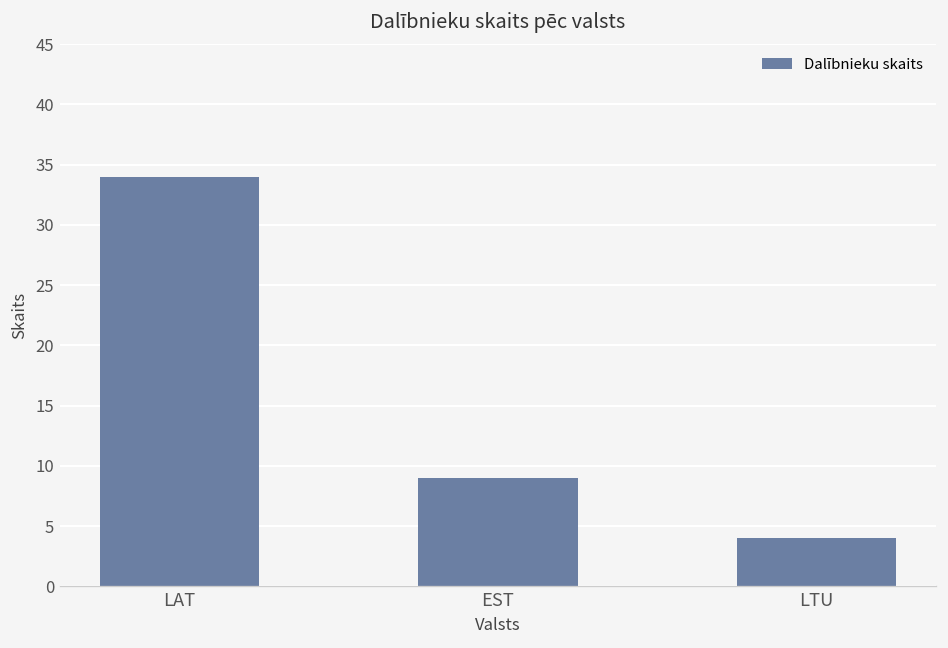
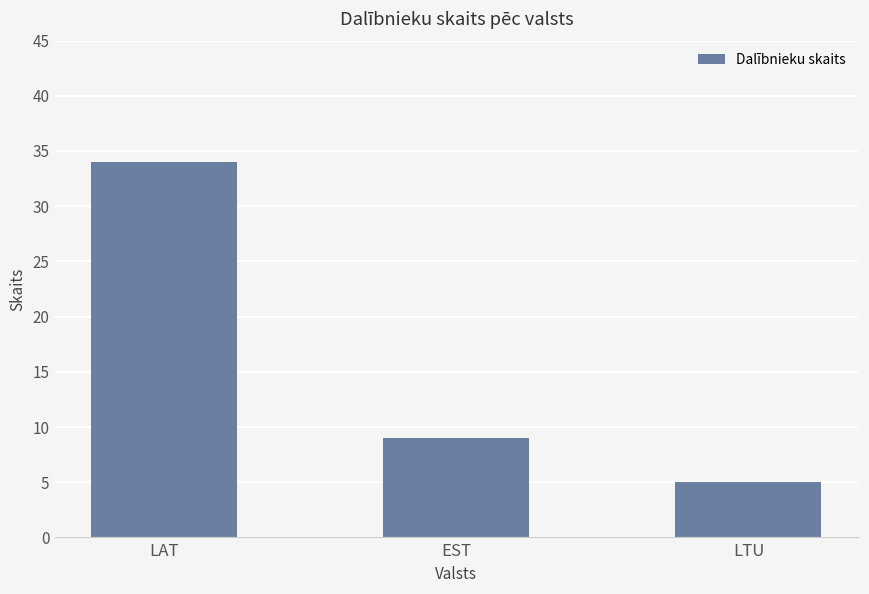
LTU: 4 -> 5
